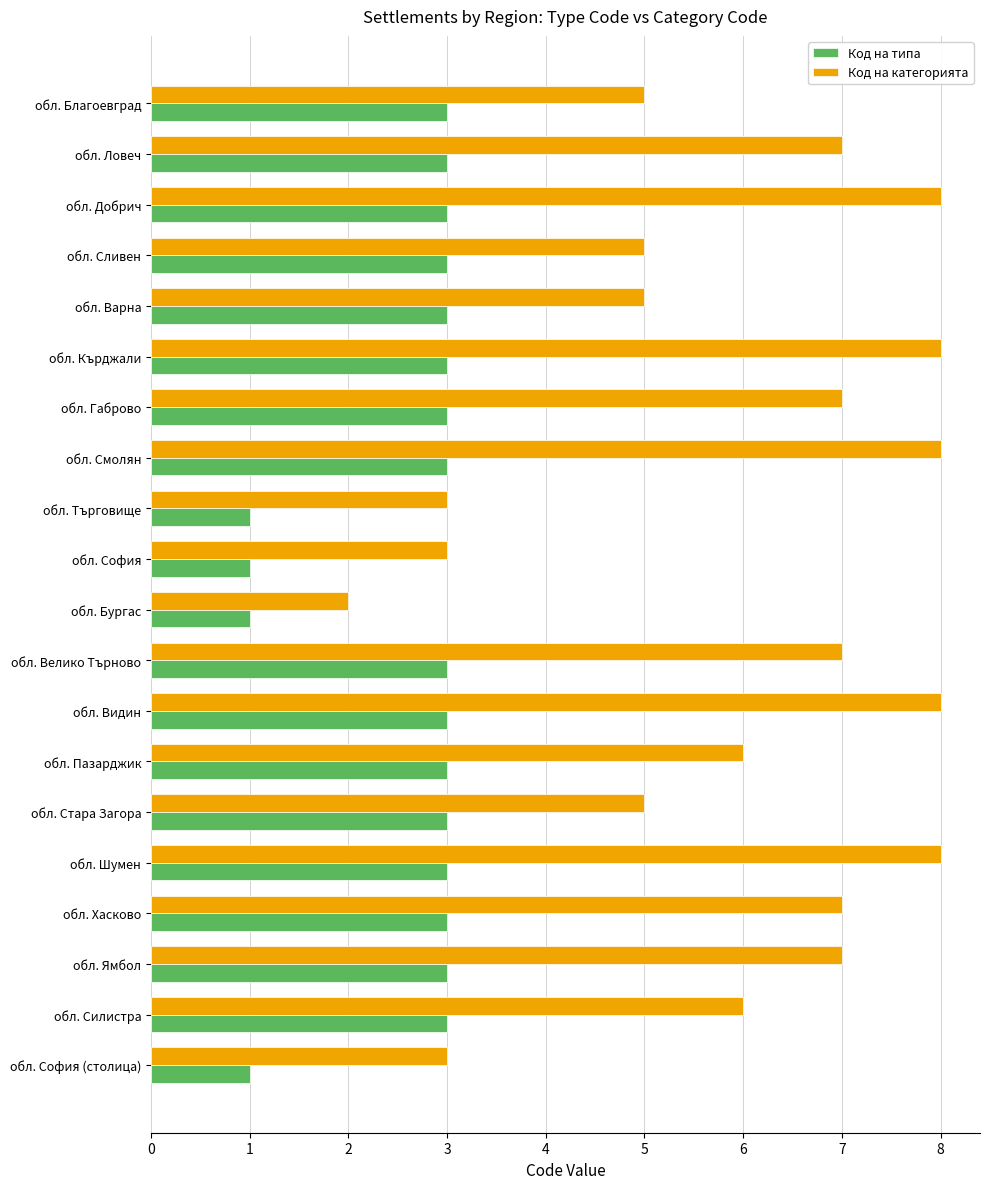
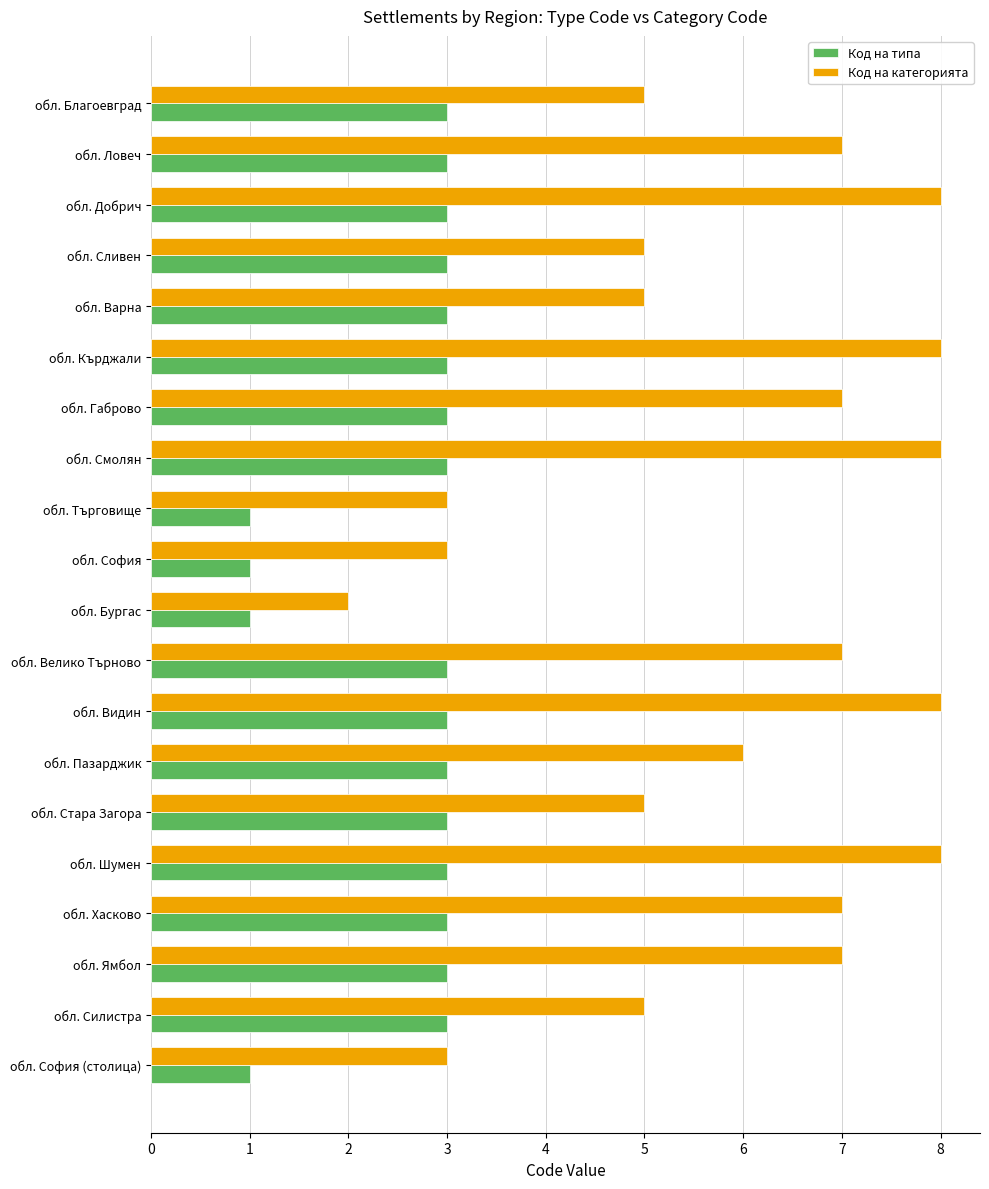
Код на категорията, обл. Силистра: 6 -> 5
